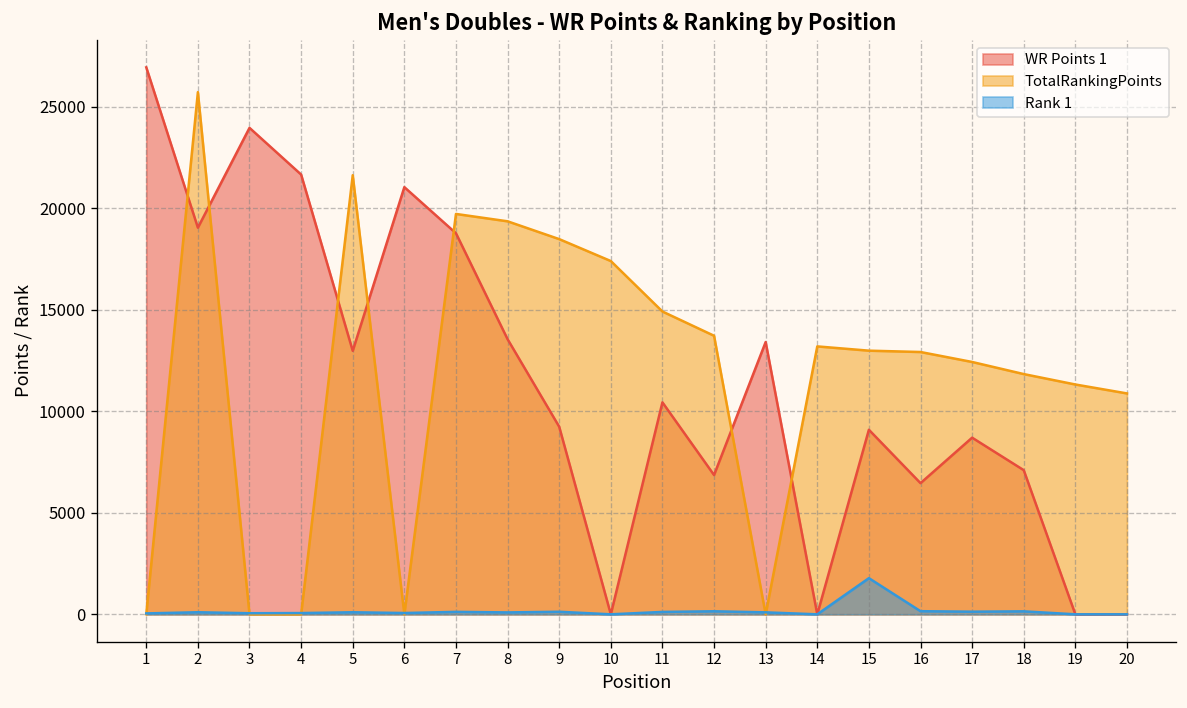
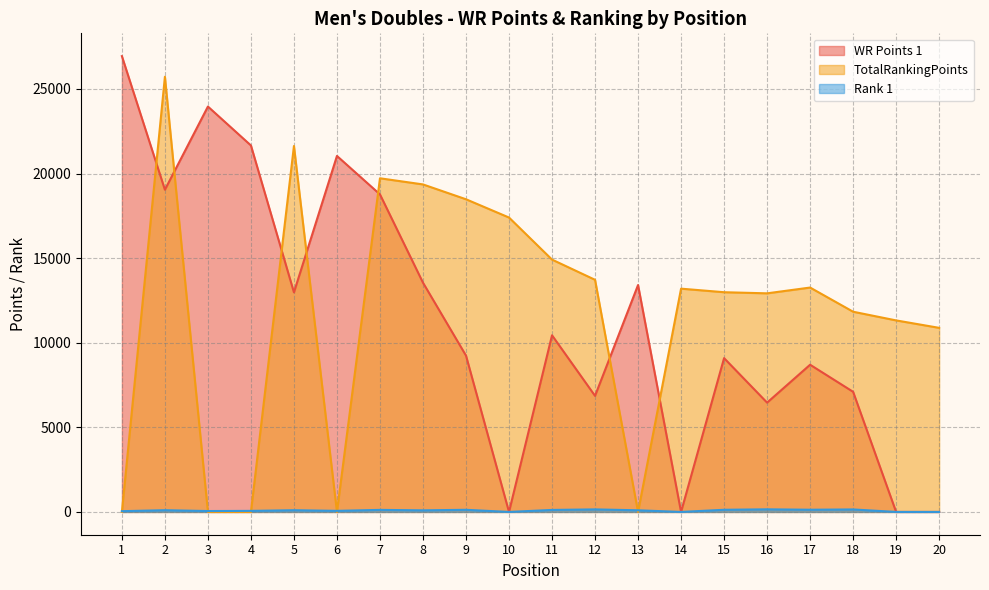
Rank 1, 15: 1800 -> 100
TotalRankingPoints, 17: 12400 -> 13300
